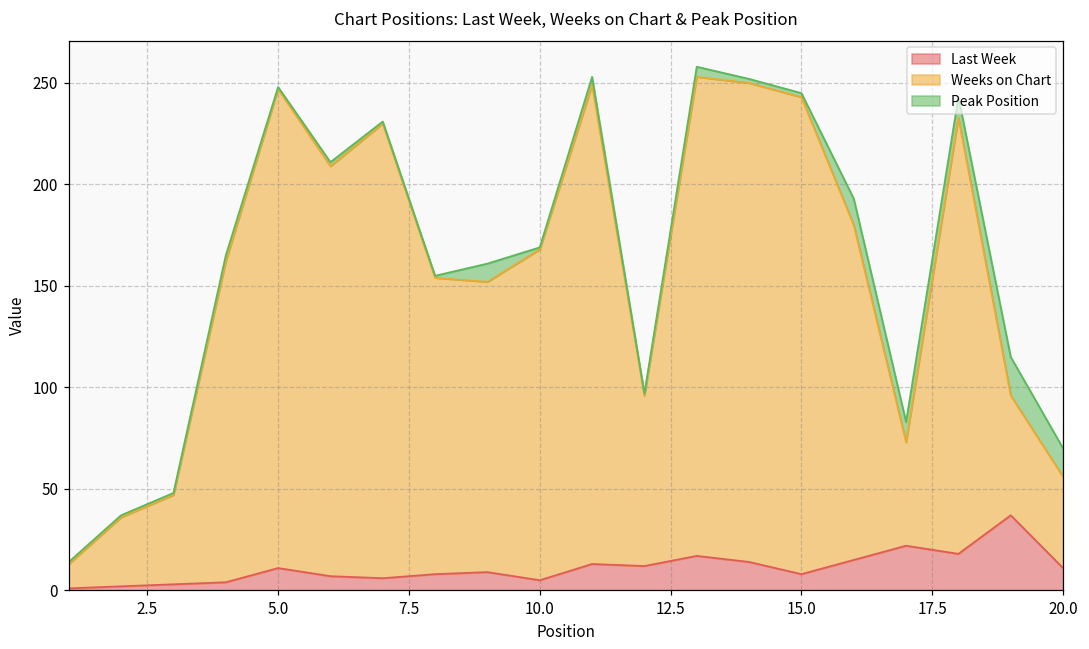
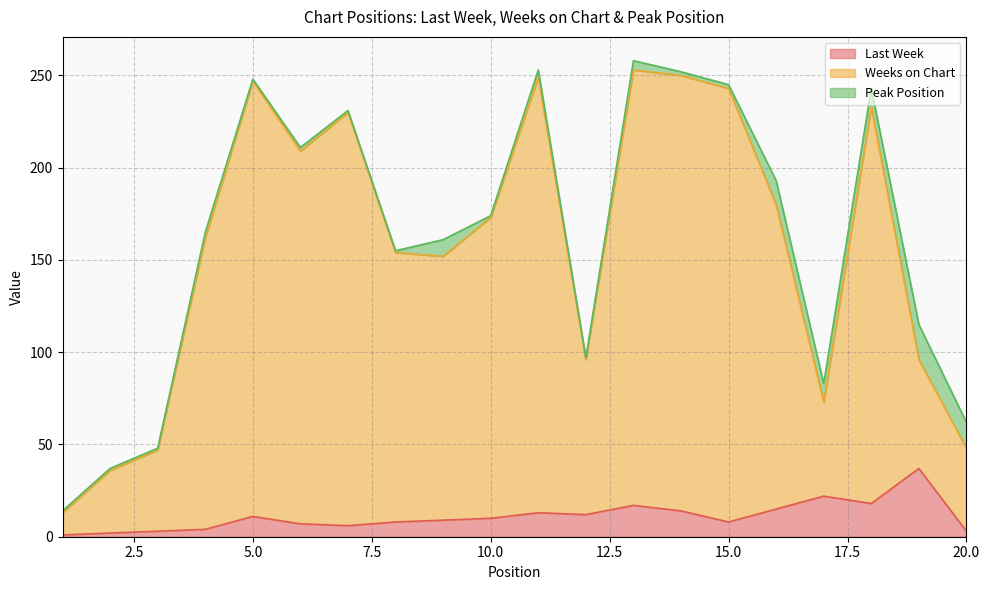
Last Week, 10.0: 5 -> 10
Last Week, 20.0: 11 -> 3
